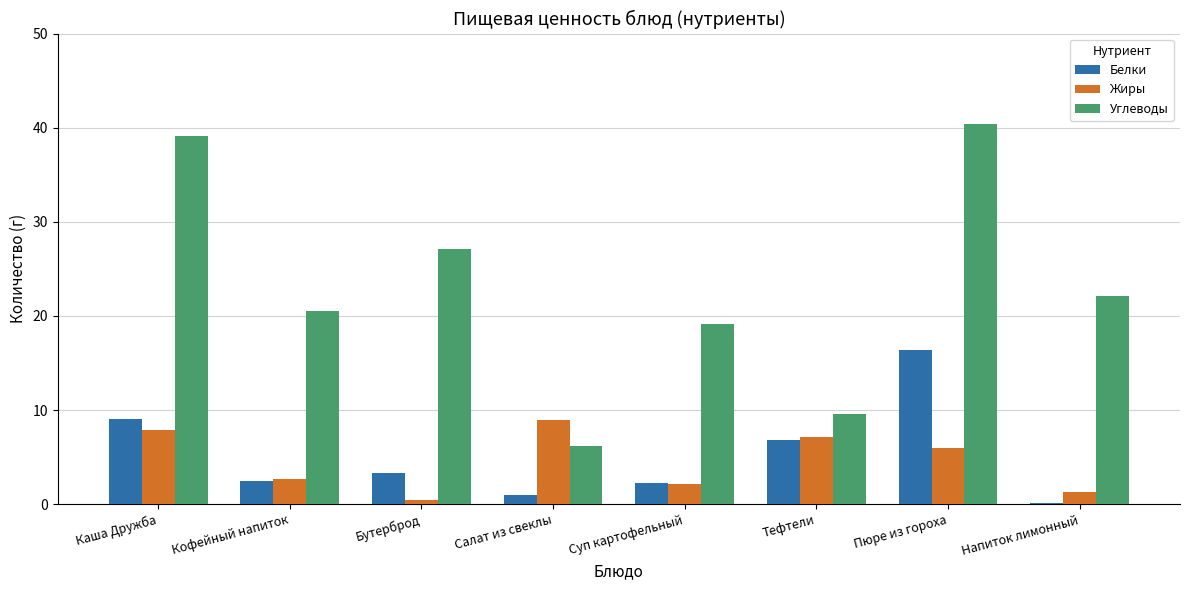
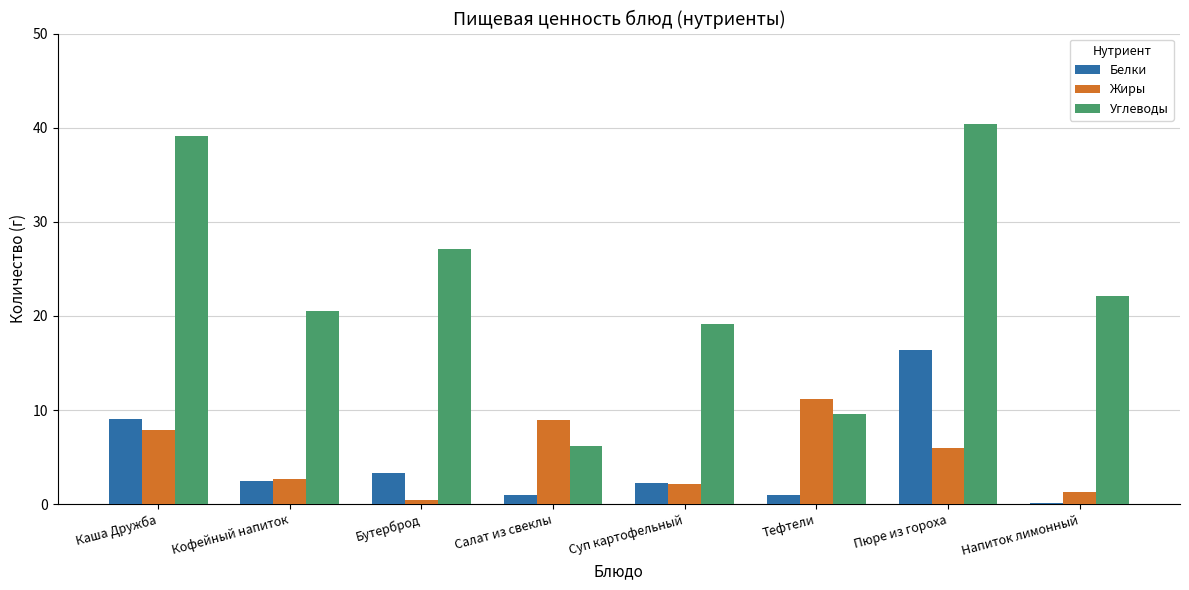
Белки, Тефтели: 7 -> 1
Жиры, Тефтели: 7 -> 11
